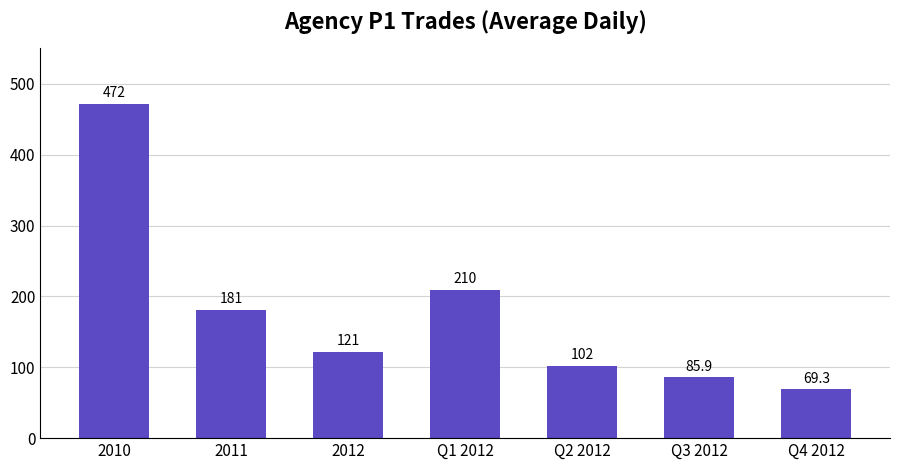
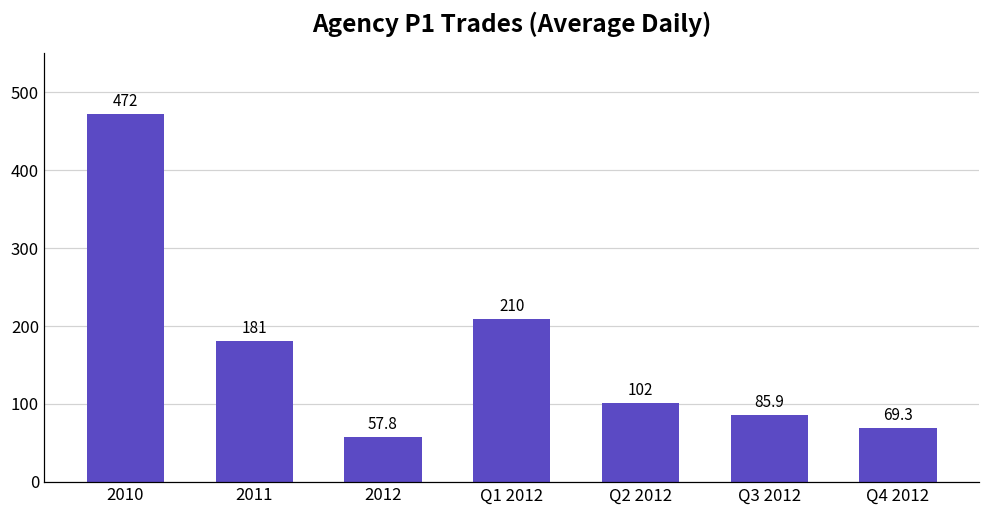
2012: 121 -> 57.8
